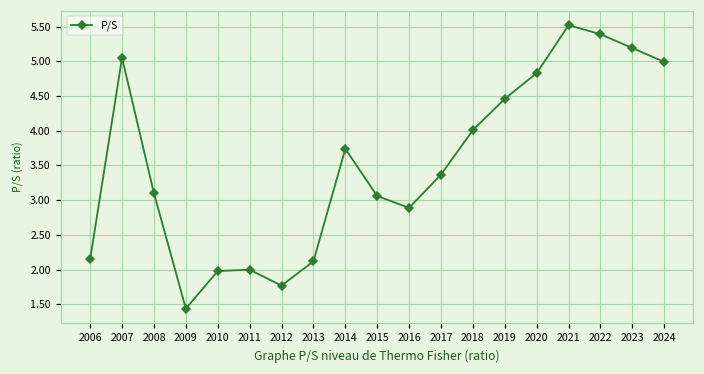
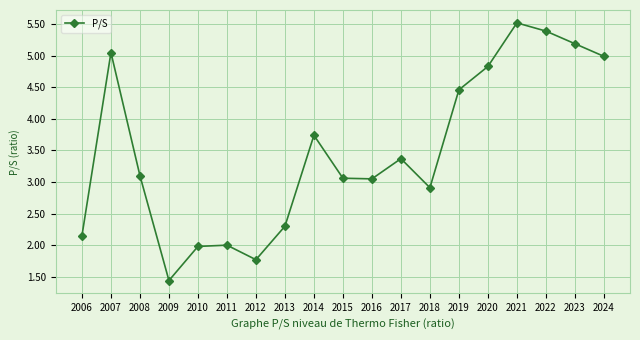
2013: 2.1 -> 2.3
2016: 2.9 -> 3.1
2018: 4.0 -> 2.9
